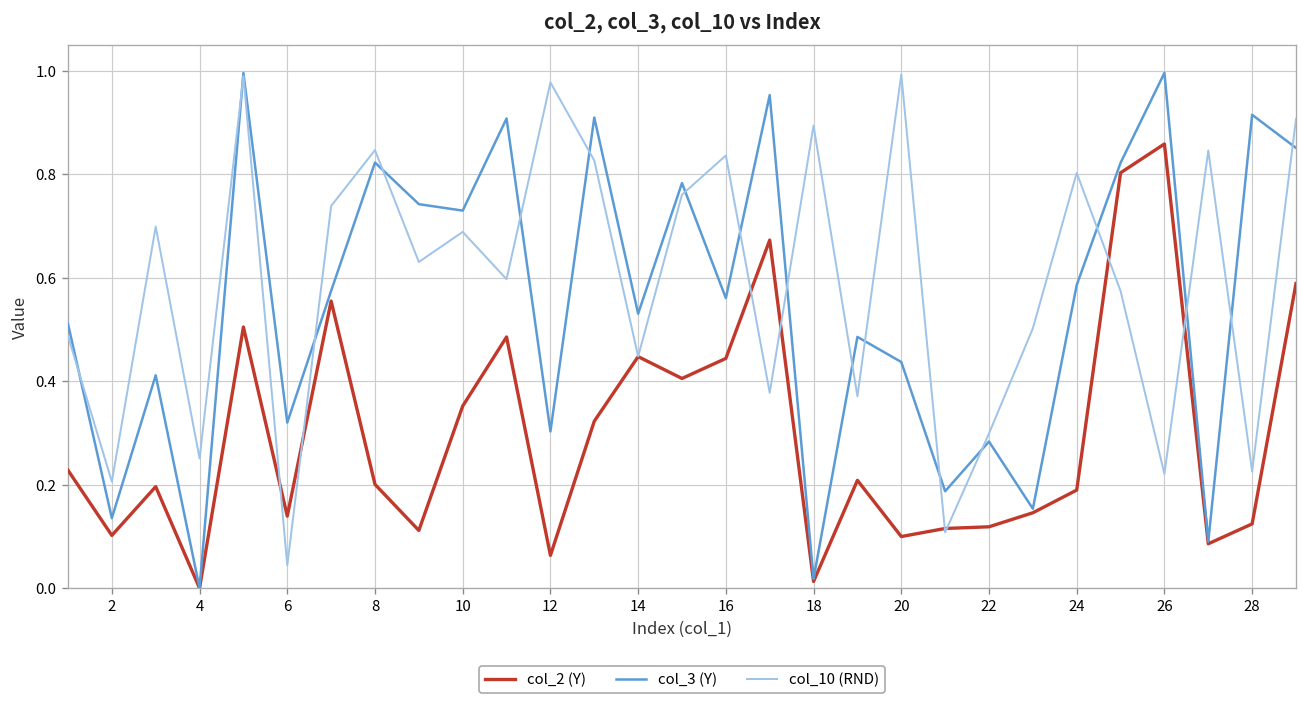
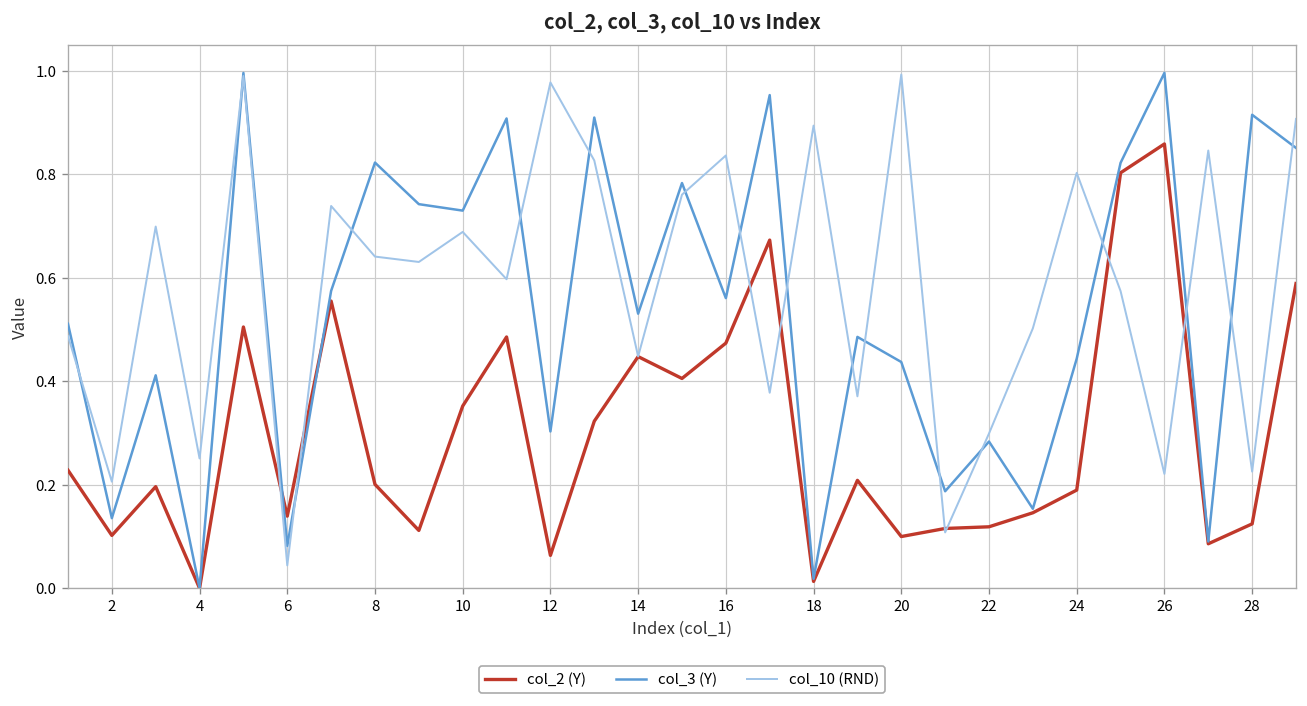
col_3 (Y), 6: 0.32 -> 0.08
col_10 (RND), 8: 0.85 -> 0.64
col_2 (Y), 16: 0.44 -> 0.47
col_3 (Y), 24: 0.59 -> 0.44
